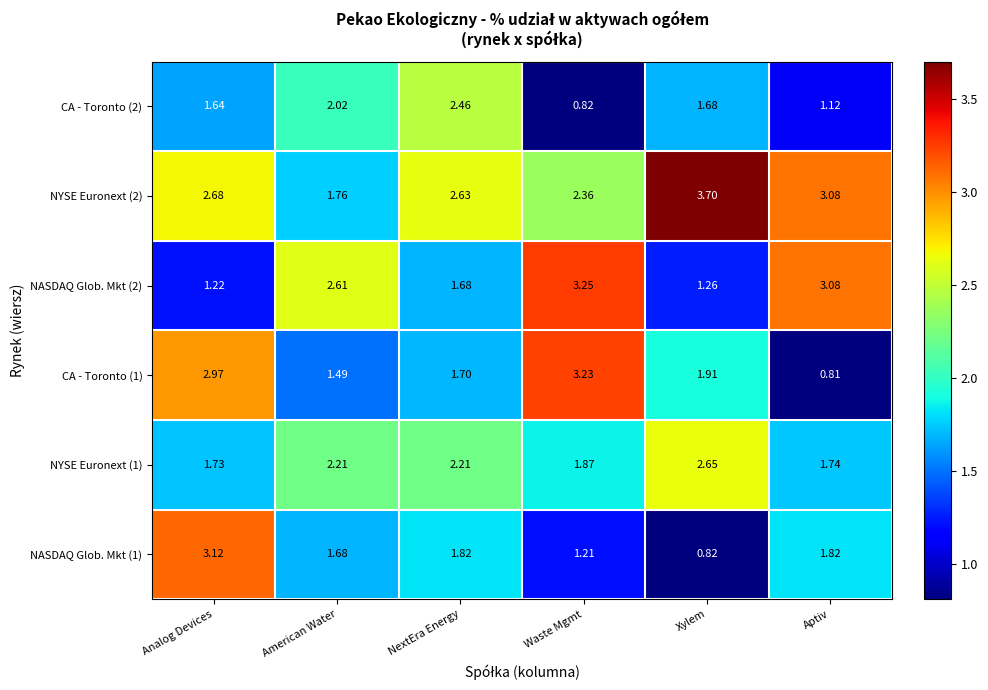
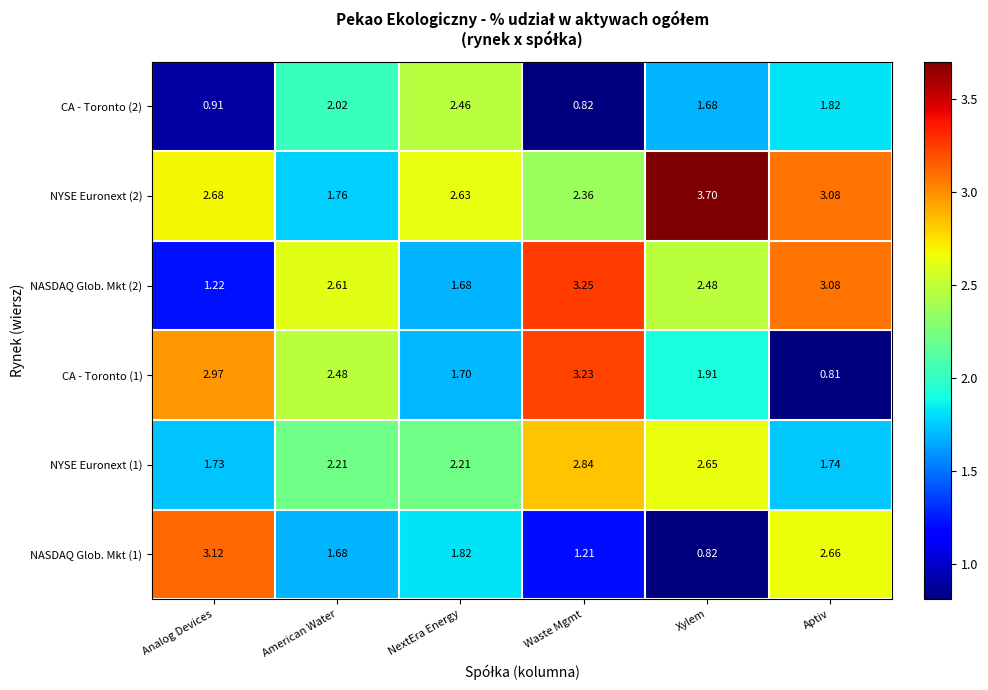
CA - Toronto (2), Analog Devices: 1.64 -> 0.91
CA - Toronto (2), Aptiv: 1.12 -> 1.82
NASDAQ Glob. Mkt (2), Xylem: 1.26 -> 2.48
CA - Toronto (1), American Water: 1.49 -> 2.48
NYSE Euronext (1), Waste Mgmt: 1.87 -> 2.84
NASDAQ Glob. Mkt (1), Aptiv: 1.82 -> 2.66
